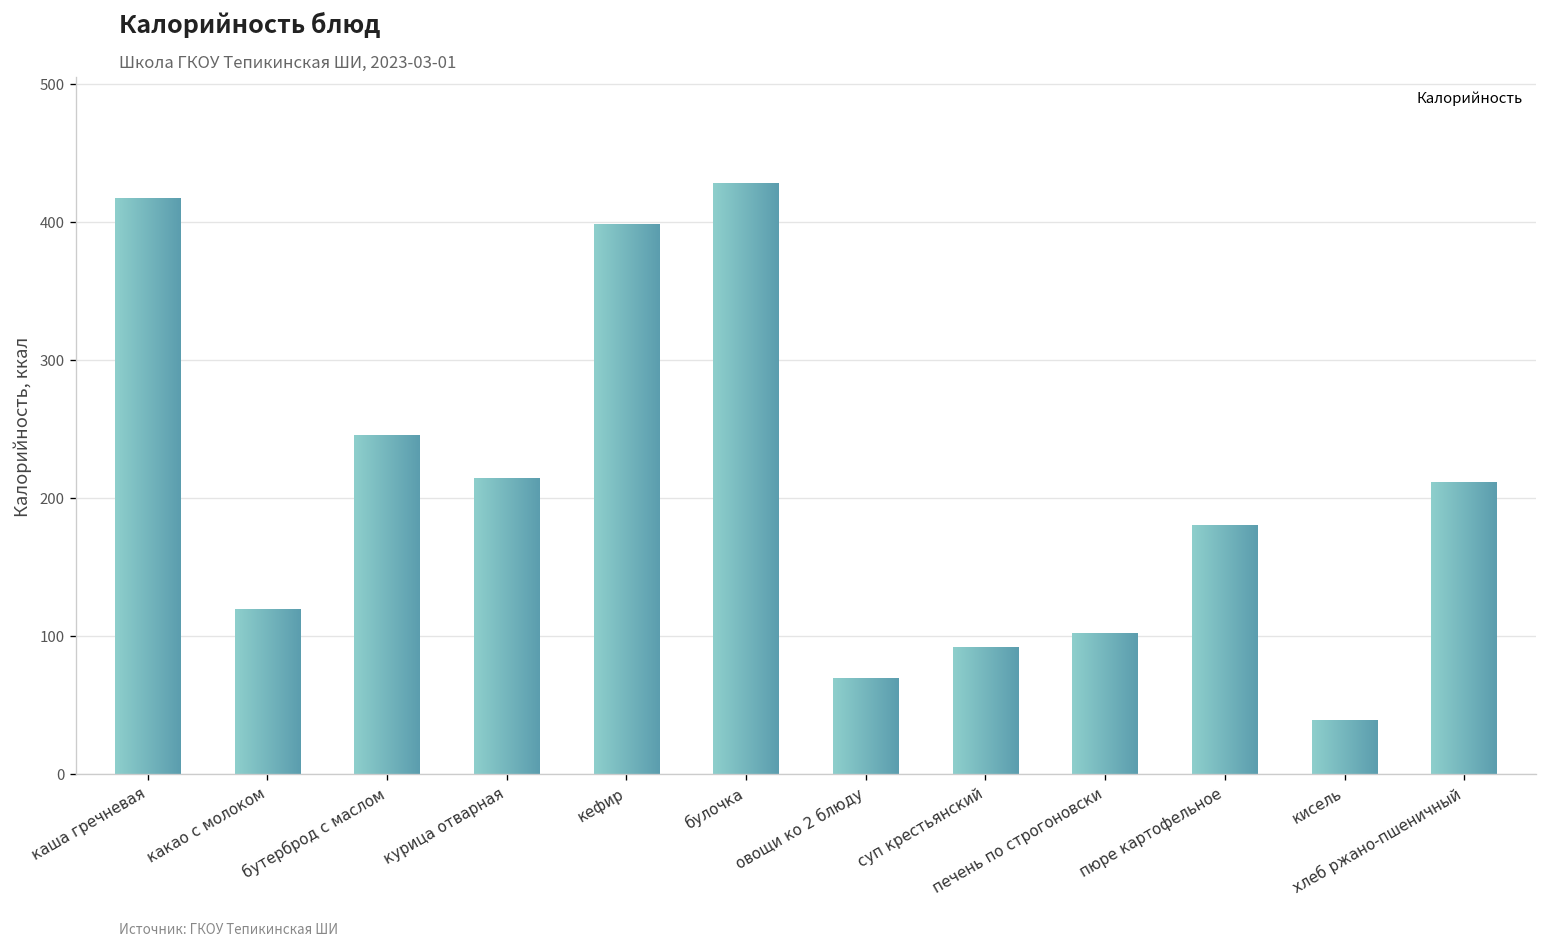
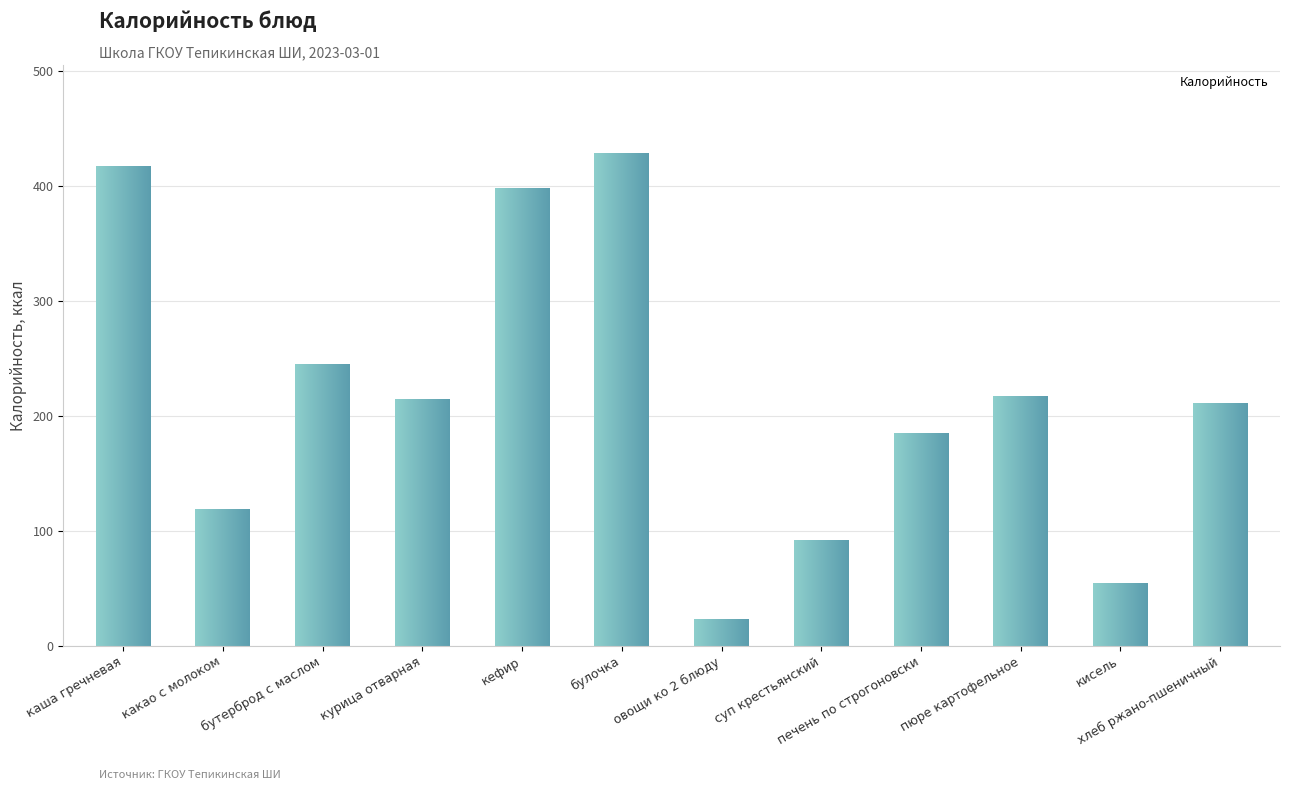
овощи ко 2 блюду: 69 -> 23
печень по строгоновски: 102 -> 185
пюре картофельное: 180 -> 217
кисель: 39 -> 54
